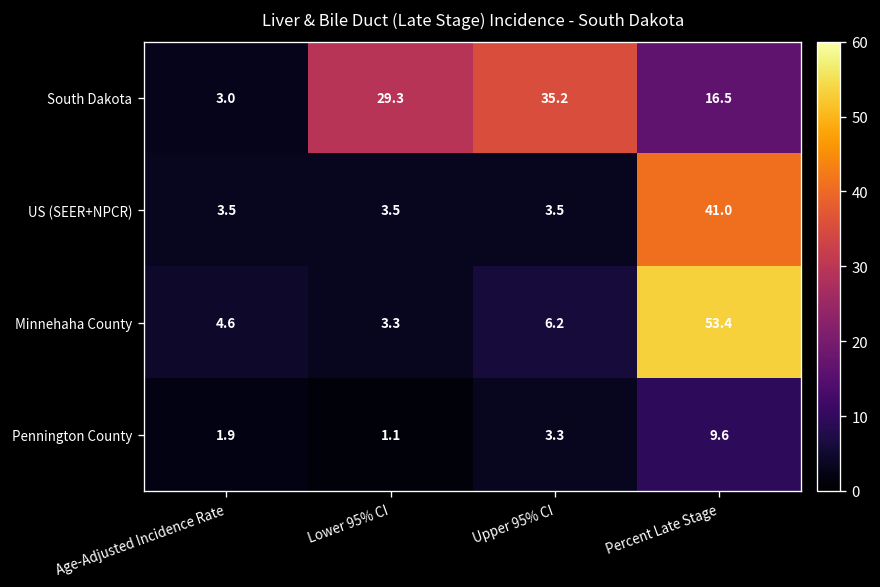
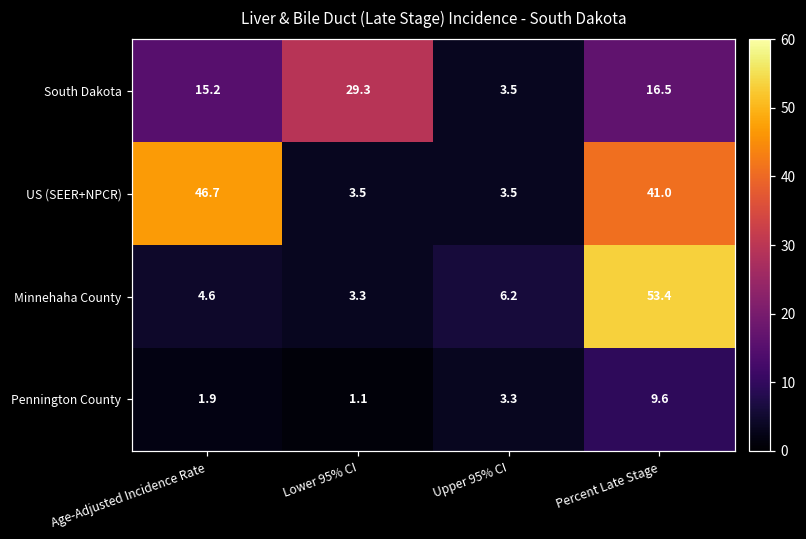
South Dakota, Age-Adjusted Incidence Rate: 3.0 -> 15.2
South Dakota, Upper 95% CI: 35.2 -> 3.5
US (SEER+NPCR), Age-Adjusted Incidence Rate: 3.5 -> 46.7
